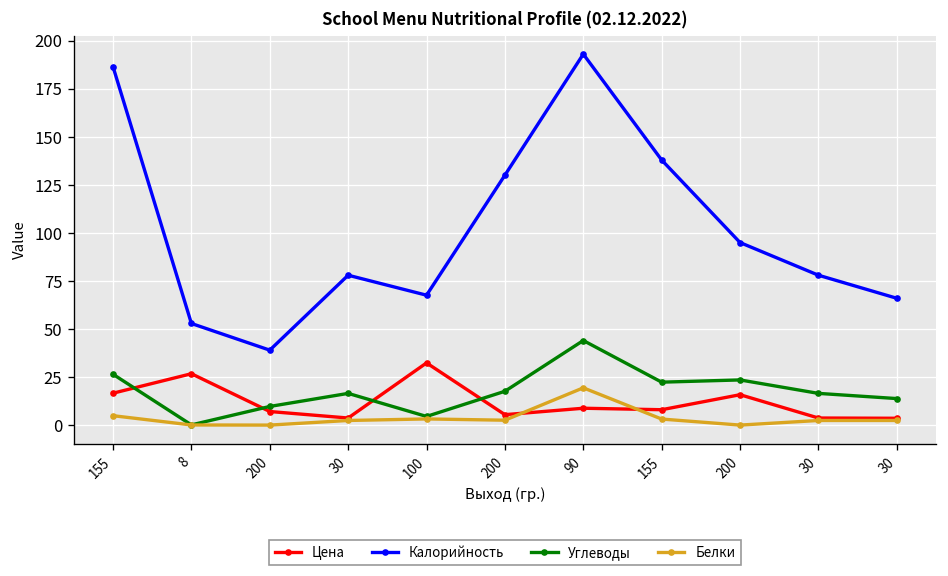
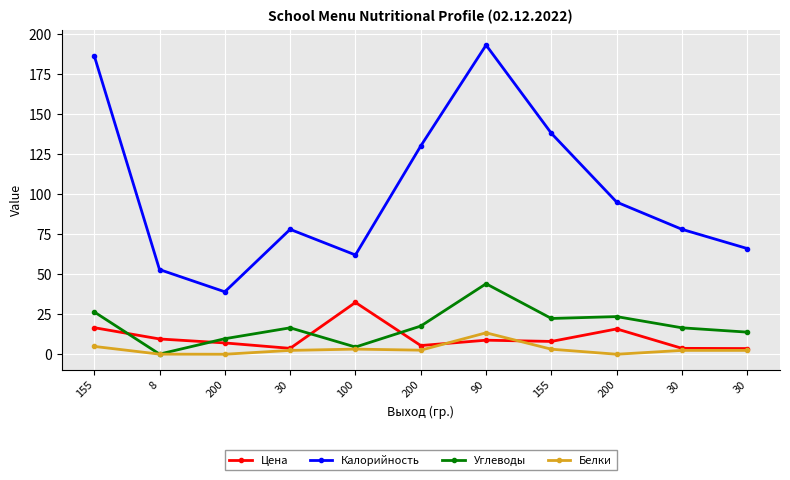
Цена, 8: 27 -> 10
Калорийность, 100: 68 -> 62
Белки, 90: 19 -> 13
